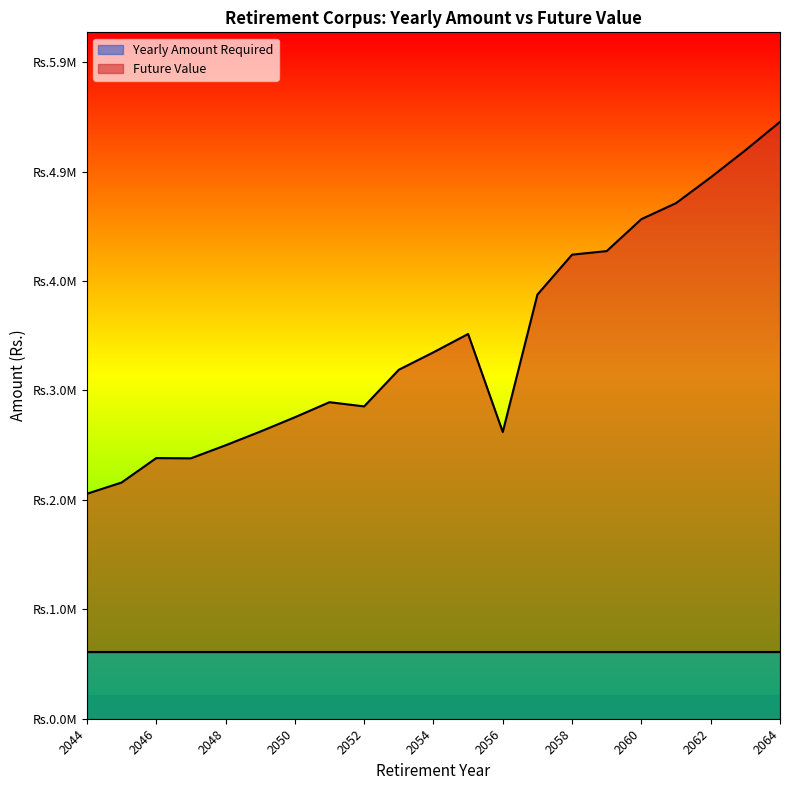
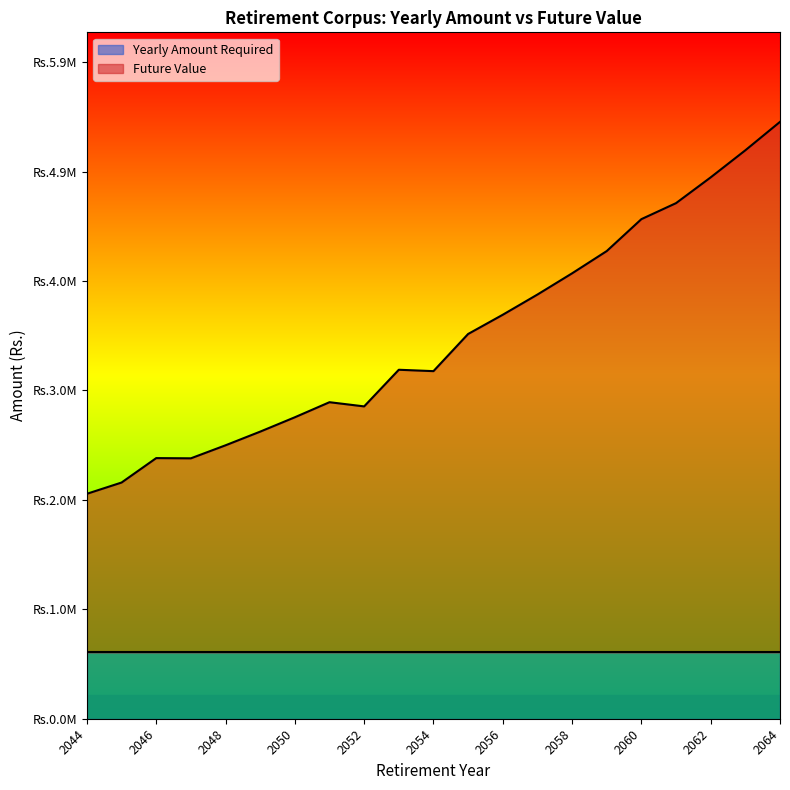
Future Value, 2054: Rs.3310000 -> Rs.3140000
Future Value, 2056: Rs.2590000 -> Rs.3650000
Future Value, 2058: Rs.4190000 -> Rs.4020000
